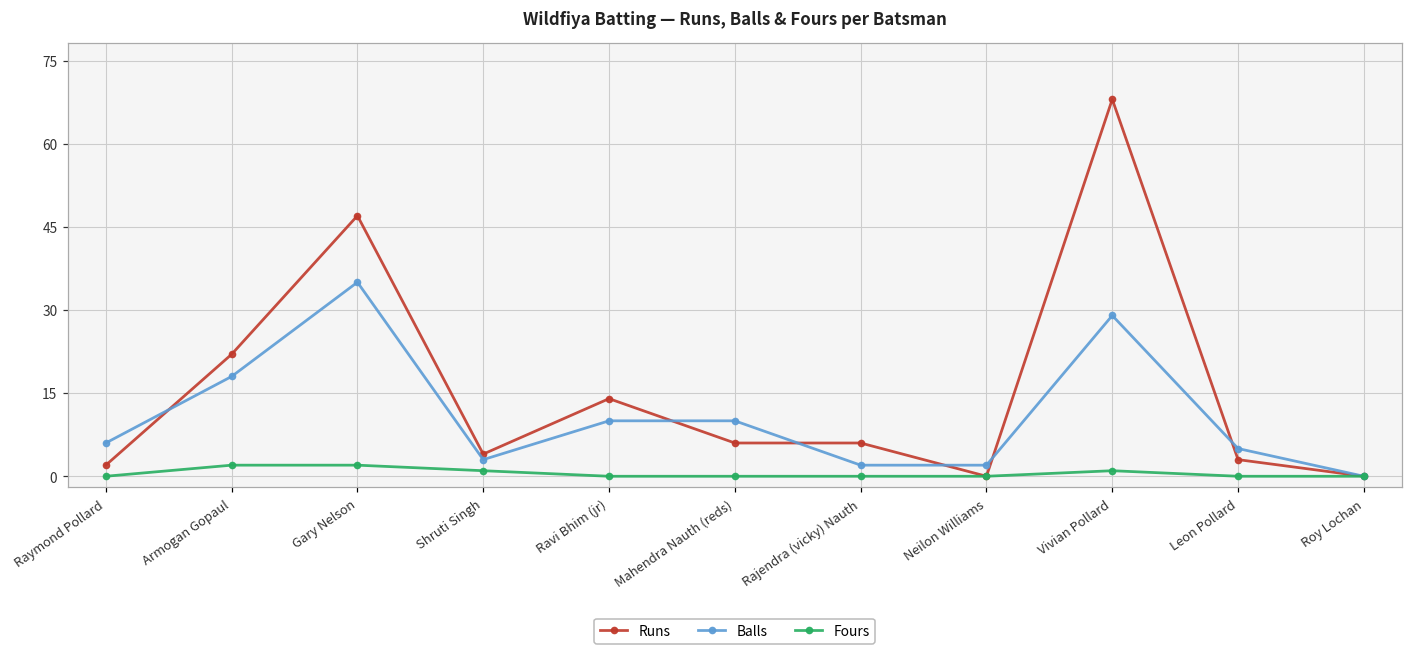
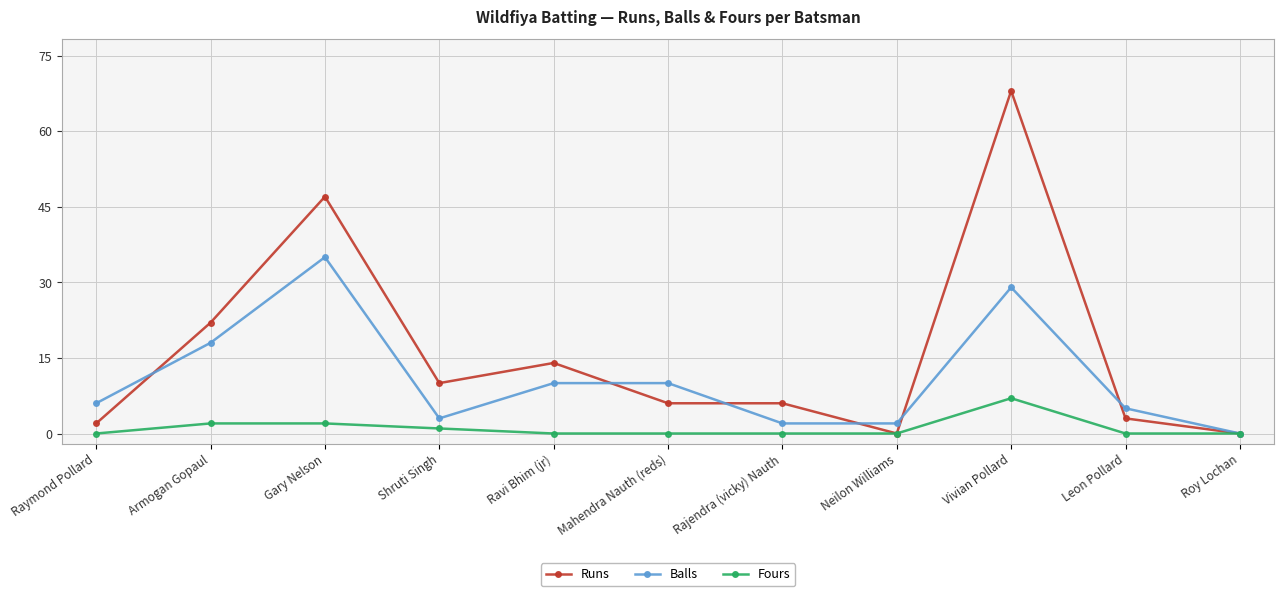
Runs, Shruti Singh: 4 -> 10
Fours, Vivian Pollard: 1 -> 7
